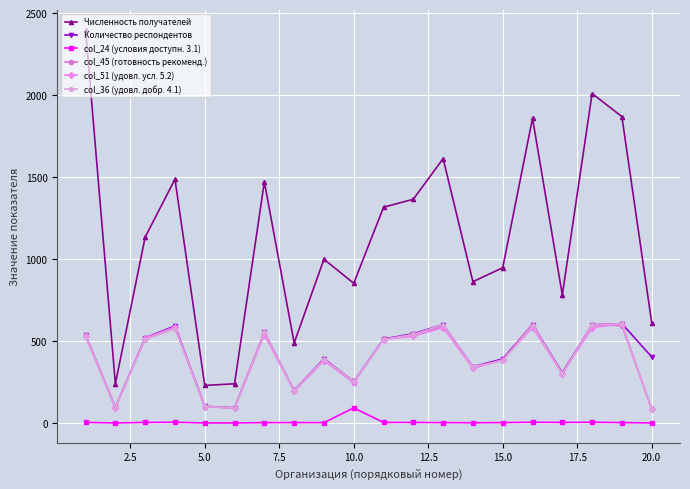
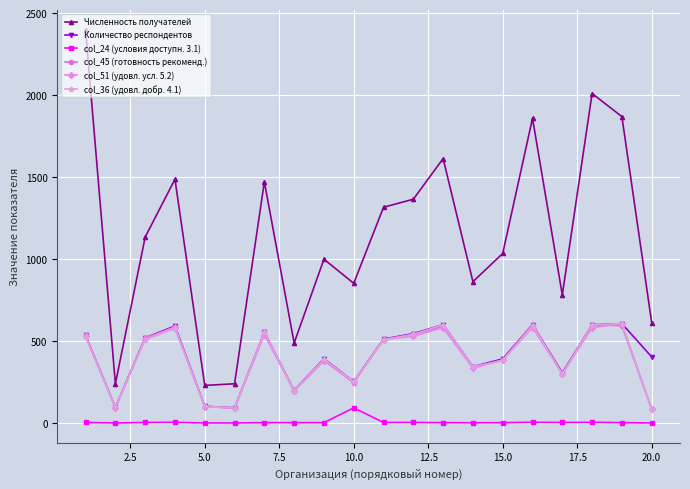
Численность получателей, 15.0: 950 -> 1040
